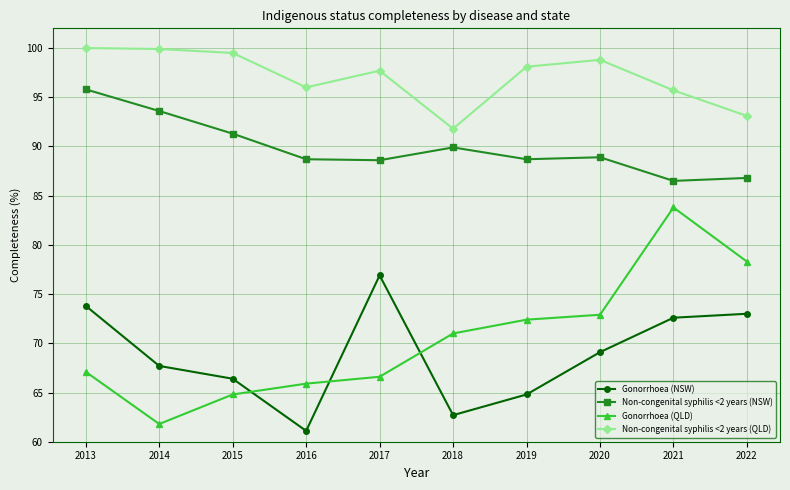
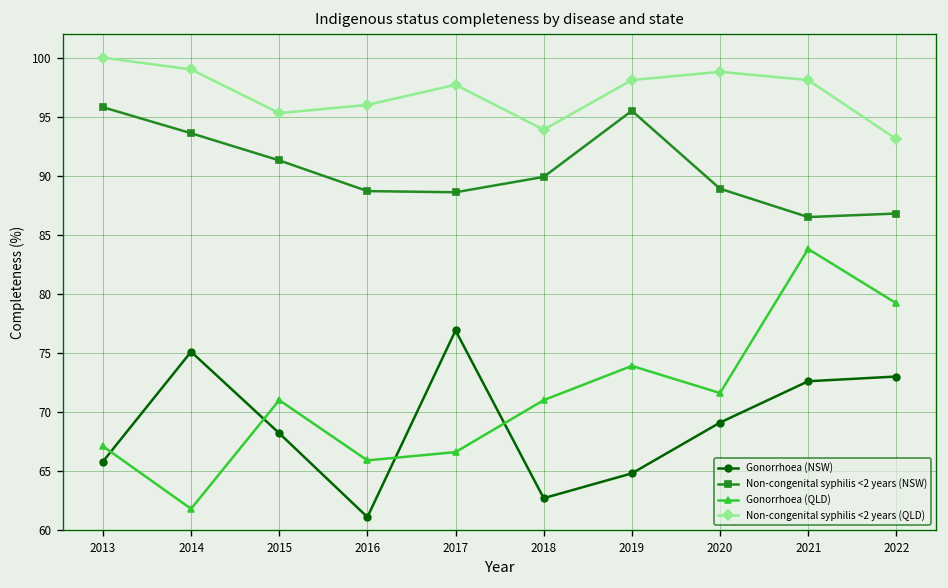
Gonorrhoea (NSW), 2013: 74 -> 66
Gonorrhoea (NSW), 2014: 68 -> 75
Non-congenital syphilis <2 years (QLD), 2014: 100 -> 99
Gonorrhoea (NSW), 2015: 66 -> 68
Gonorrhoea (QLD), 2015: 65 -> 71
Non-congenital syphilis <2 years (QLD), 2015: 100 -> 95
Non-congenital syphilis <2 years (QLD), 2018: 92 -> 94
Non-congenital syphilis <2 years (NSW), 2019: 89 -> 96
Gonorrhoea (QLD), 2019: 72 -> 74
Gonorrhoea (QLD), 2020: 73 -> 72
Non-congenital syphilis <2 years (QLD), 2021: 96 -> 98
Gonorrhoea (QLD), 2022: 78 -> 79
